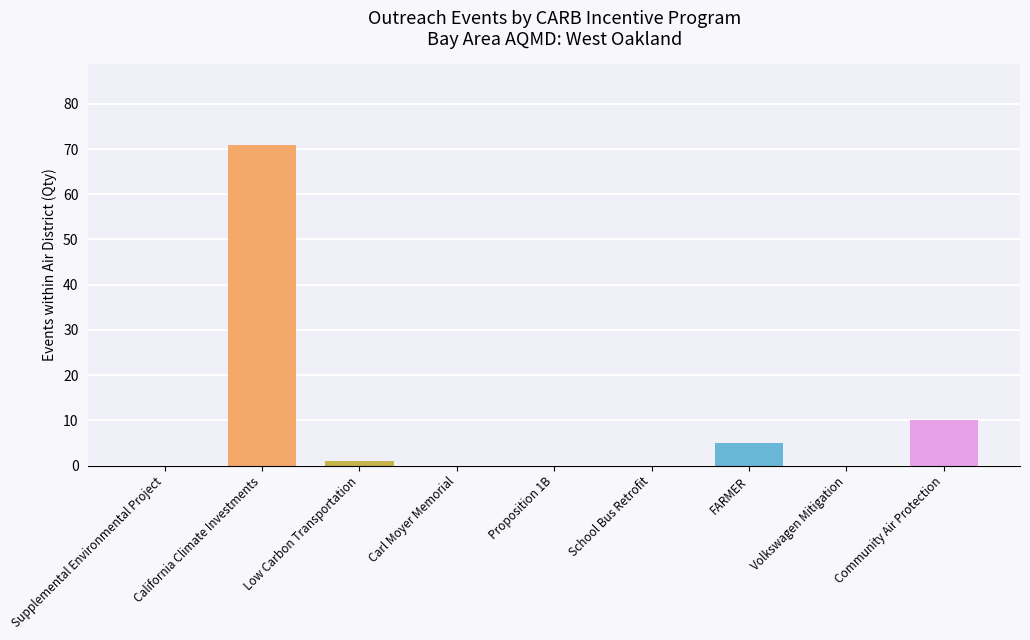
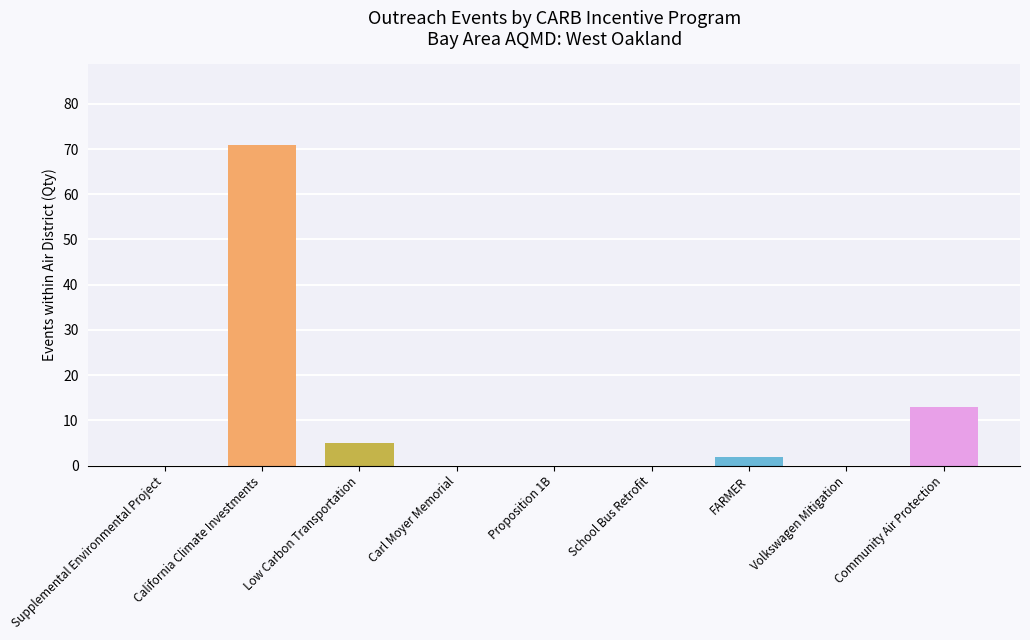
Low Carbon Transportation: 1 -> 5
FARMER: 5 -> 2
Community Air Protection: 10 -> 13
